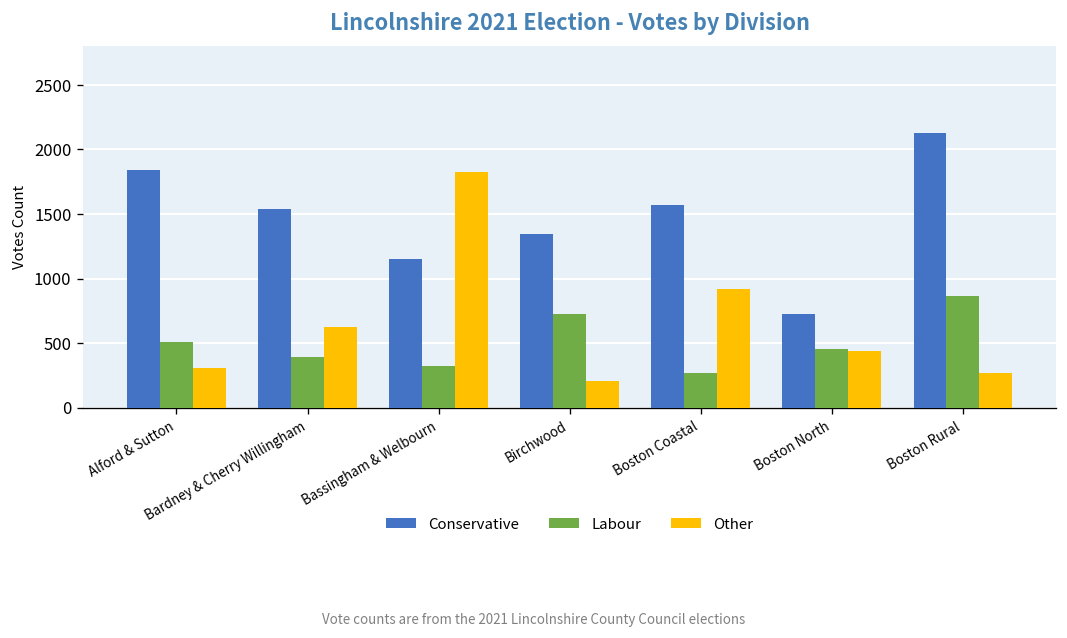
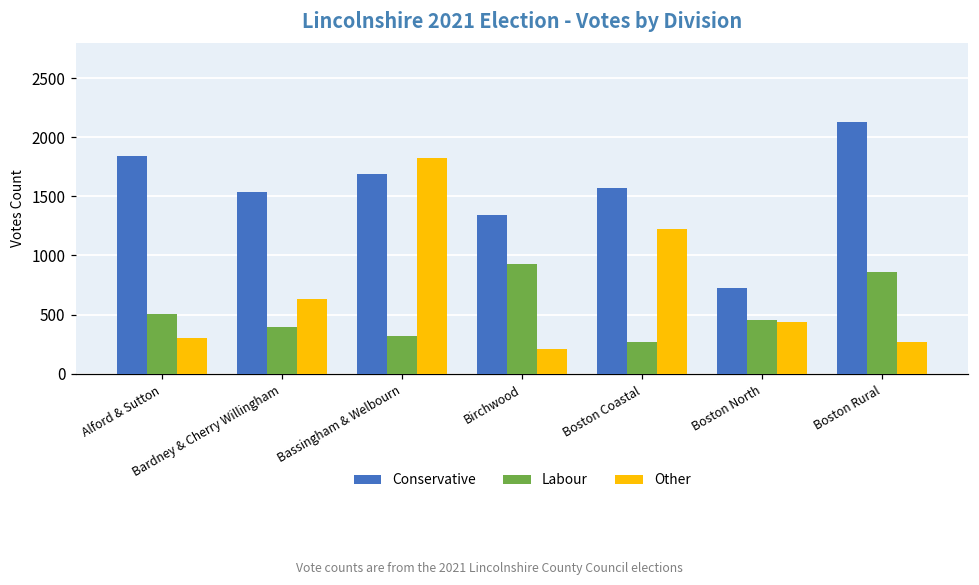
Conservative, Bassingham & Welbourn: 1150 -> 1690
Labour, Birchwood: 730 -> 930
Other, Boston Coastal: 920 -> 1230
